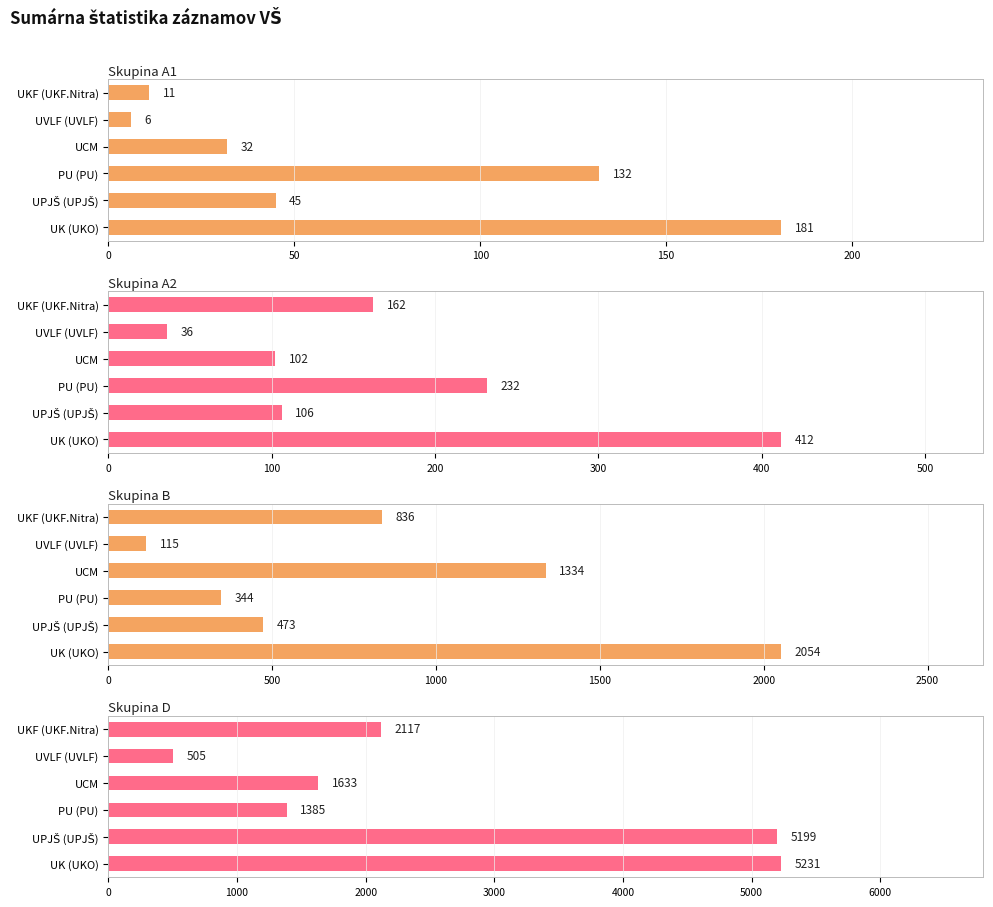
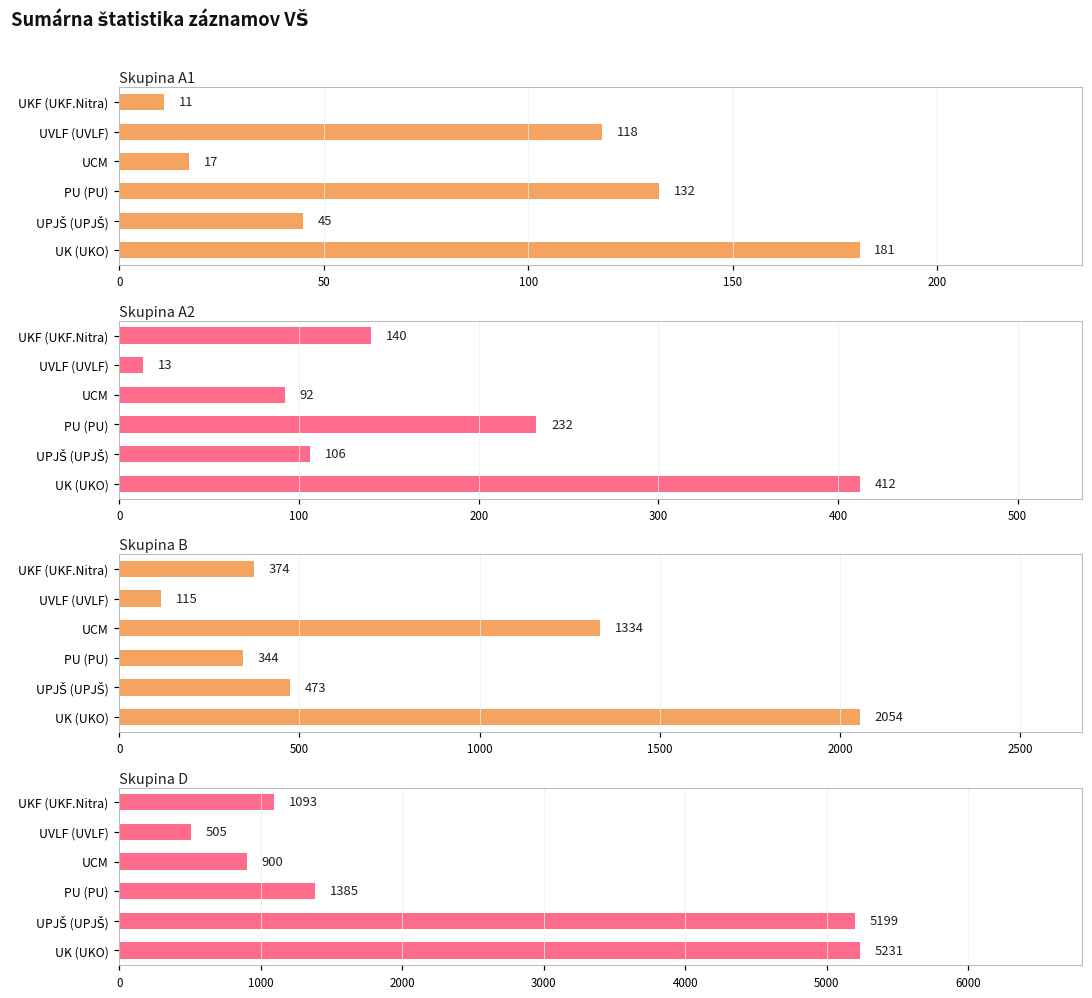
Skupina A1, UVLF (UVLF): 6 -> 118
Skupina A1, UCM: 32 -> 17
Skupina A2, UKF (UKF.Nitra): 162 -> 140
Skupina A2, UVLF (UVLF): 36 -> 13
Skupina A2, UCM: 102 -> 92
Skupina B, UKF (UKF.Nitra): 836 -> 374
Skupina D, UKF (UKF.Nitra): 2117 -> 1093
Skupina D, UCM: 1633 -> 900
